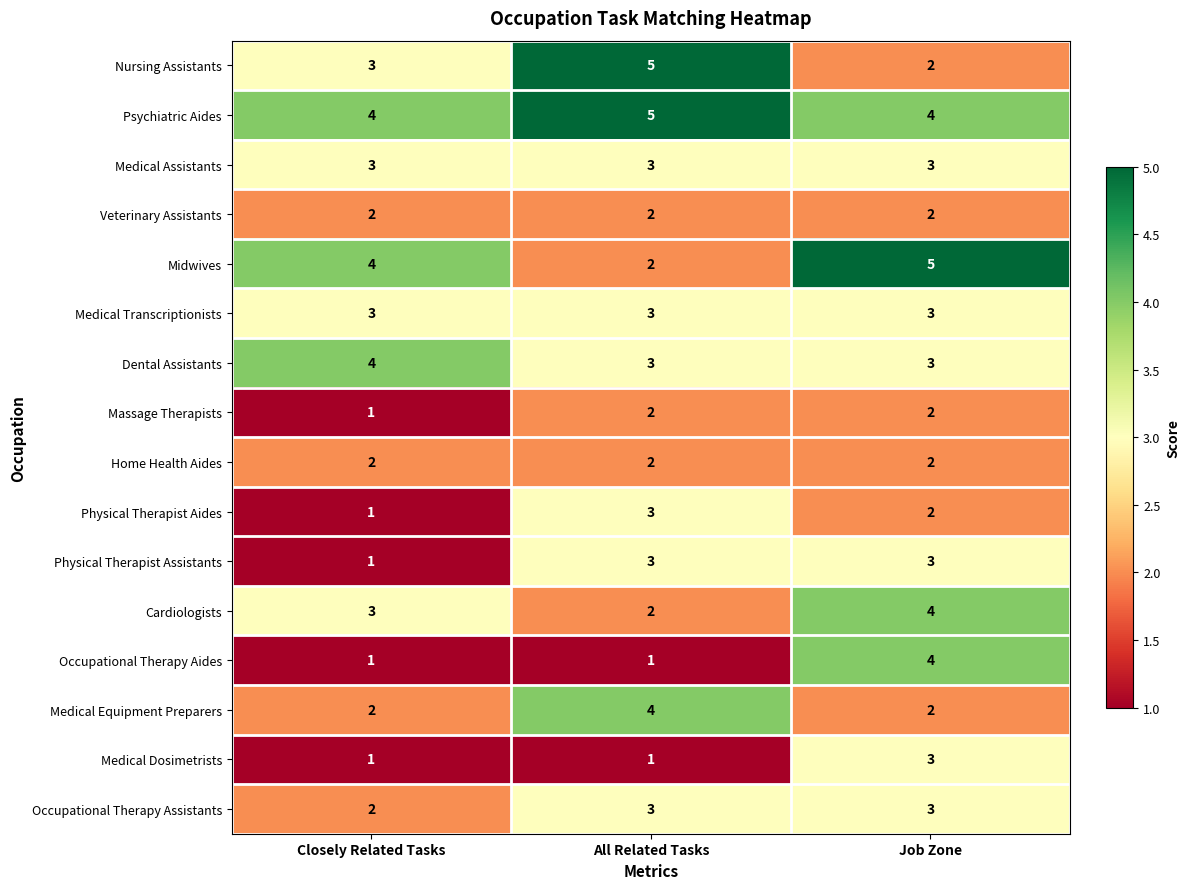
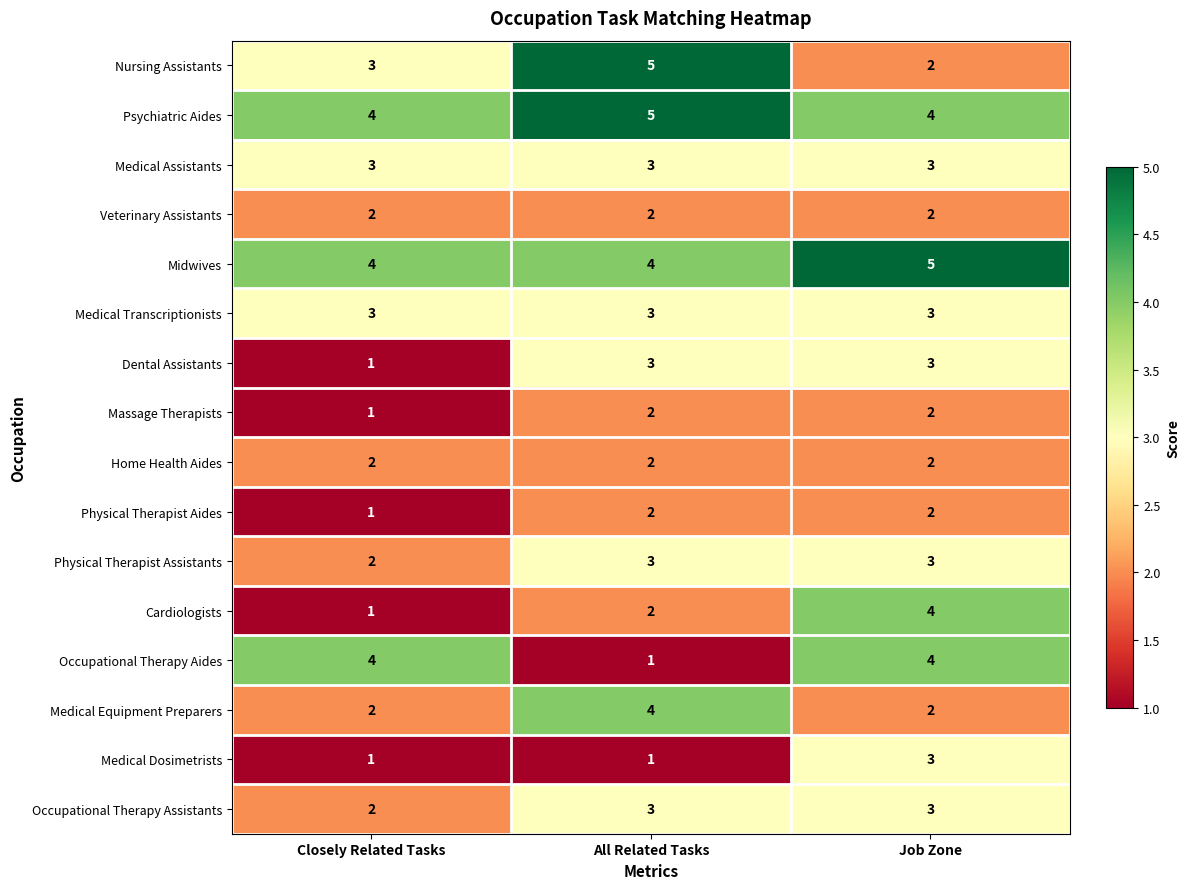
Midwives, All Related Tasks: 2 -> 4
Dental Assistants, Closely Related Tasks: 4 -> 1
Physical Therapist Aides, All Related Tasks: 3 -> 2
Physical Therapist Assistants, Closely Related Tasks: 1 -> 2
Cardiologists, Closely Related Tasks: 3 -> 1
Occupational Therapy Aides, Closely Related Tasks: 1 -> 4
